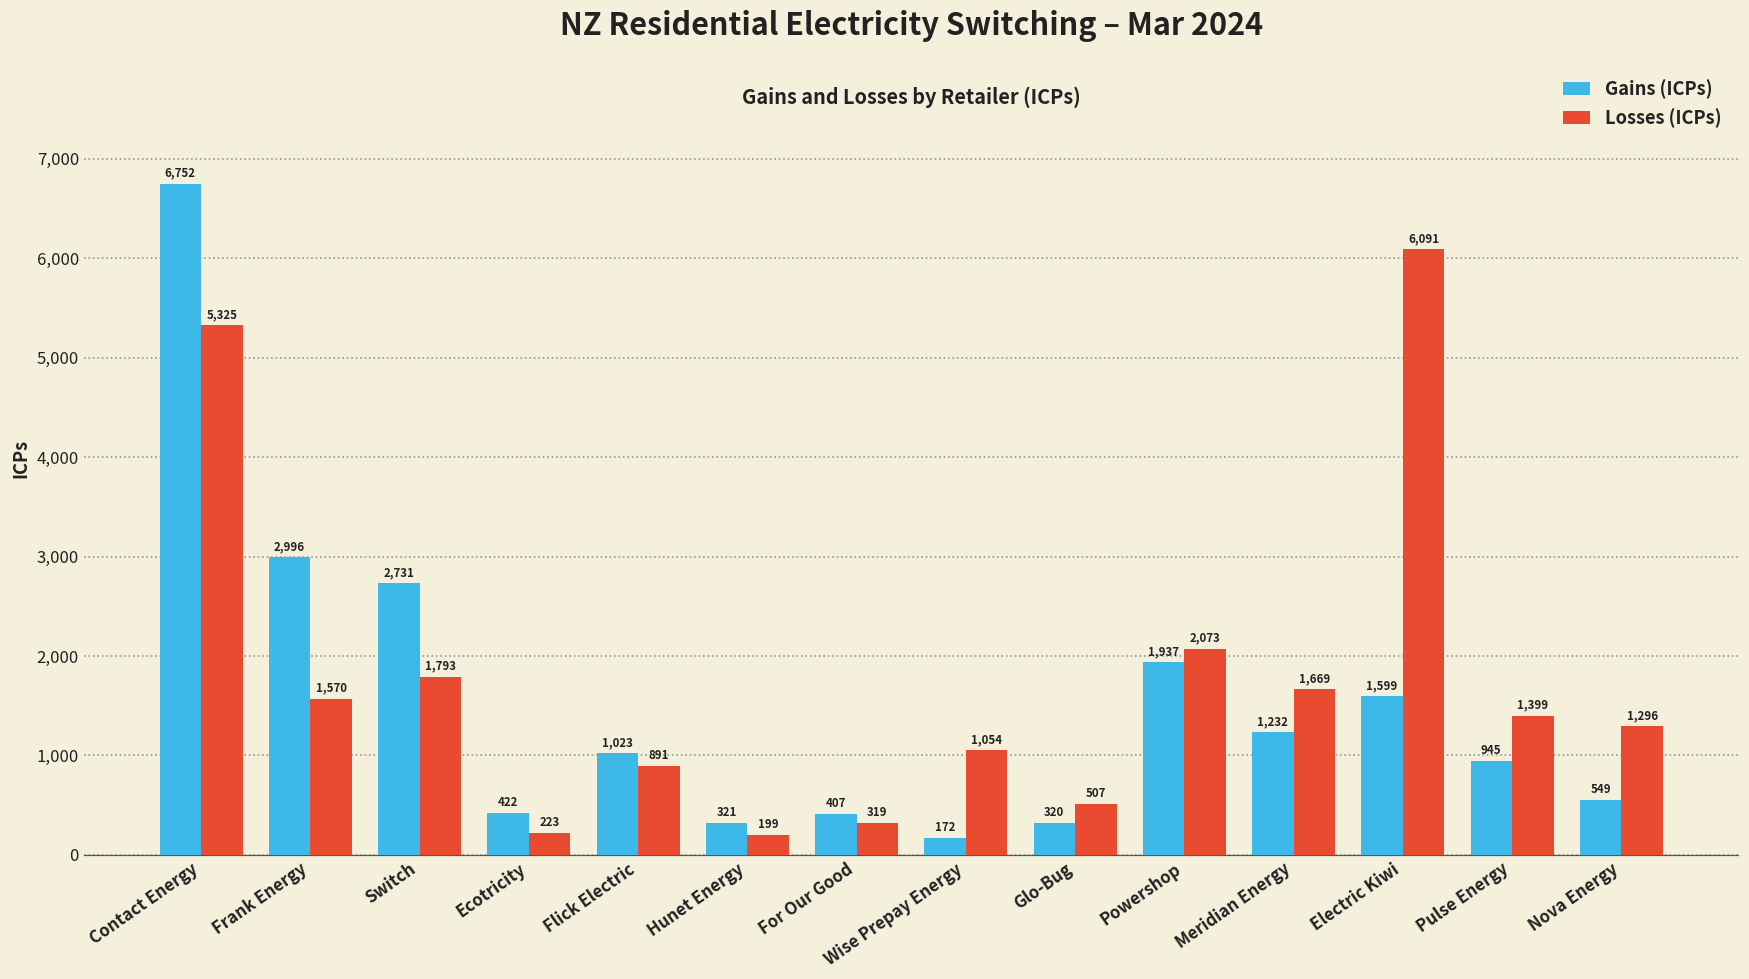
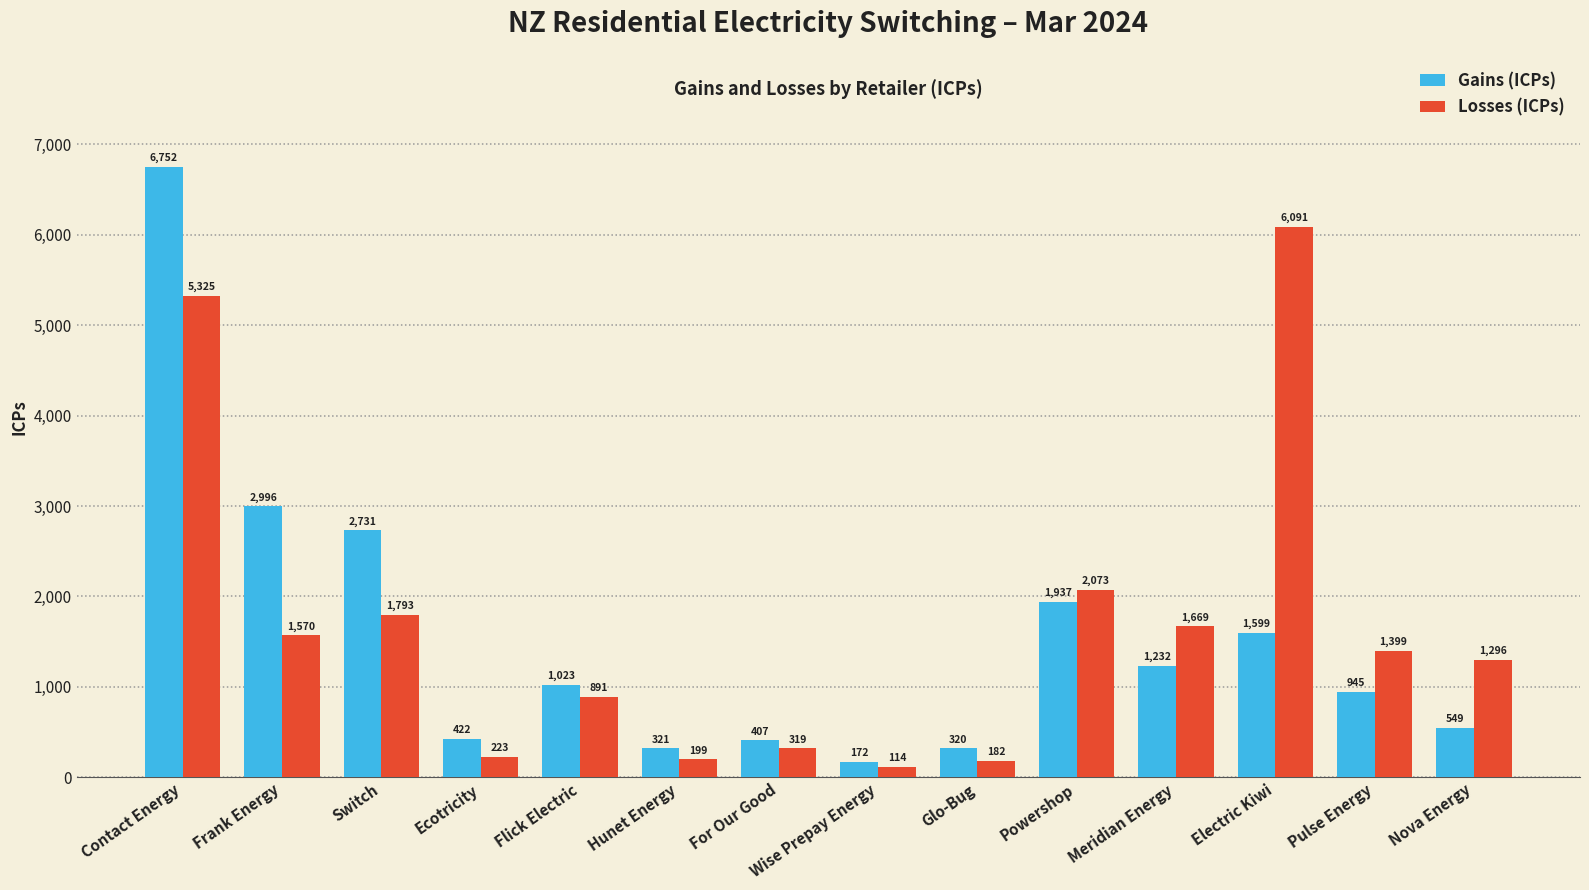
Losses (ICPs), Wise Prepay Energy: 1,054 -> 114
Losses (ICPs), Glo-Bug: 507 -> 182
